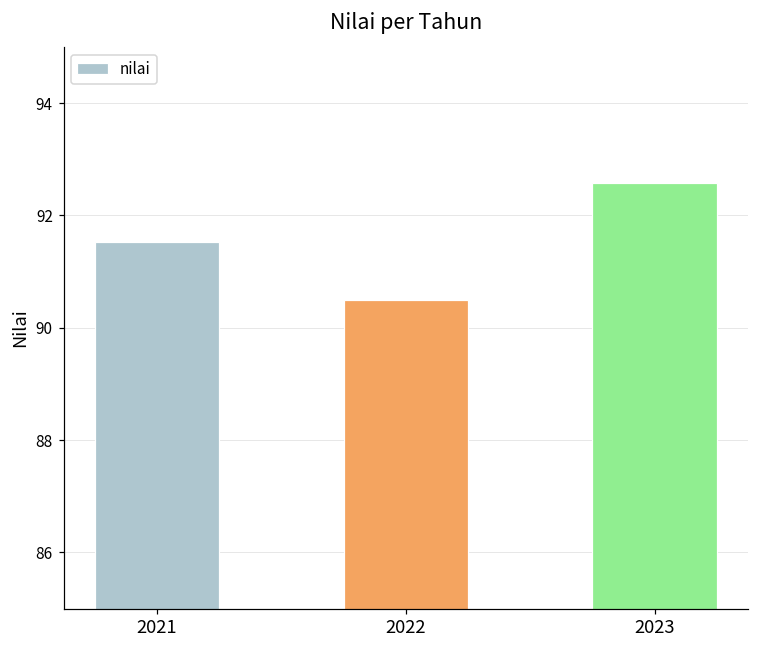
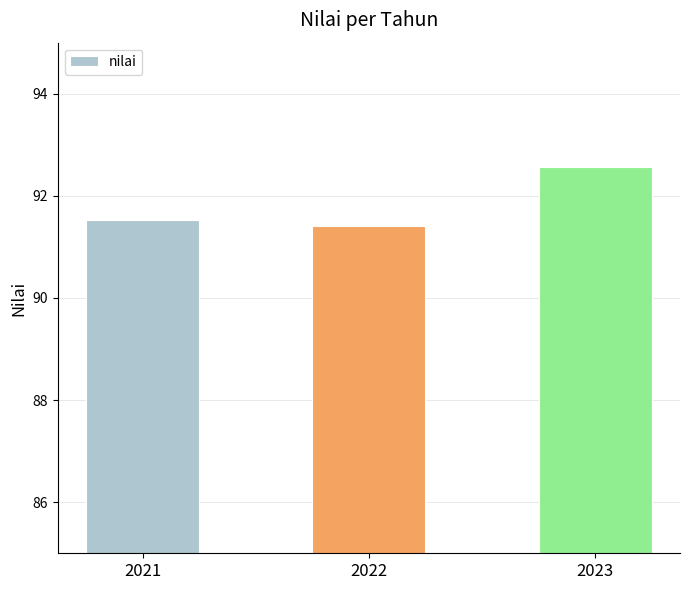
2022: 90.5 -> 91.4
